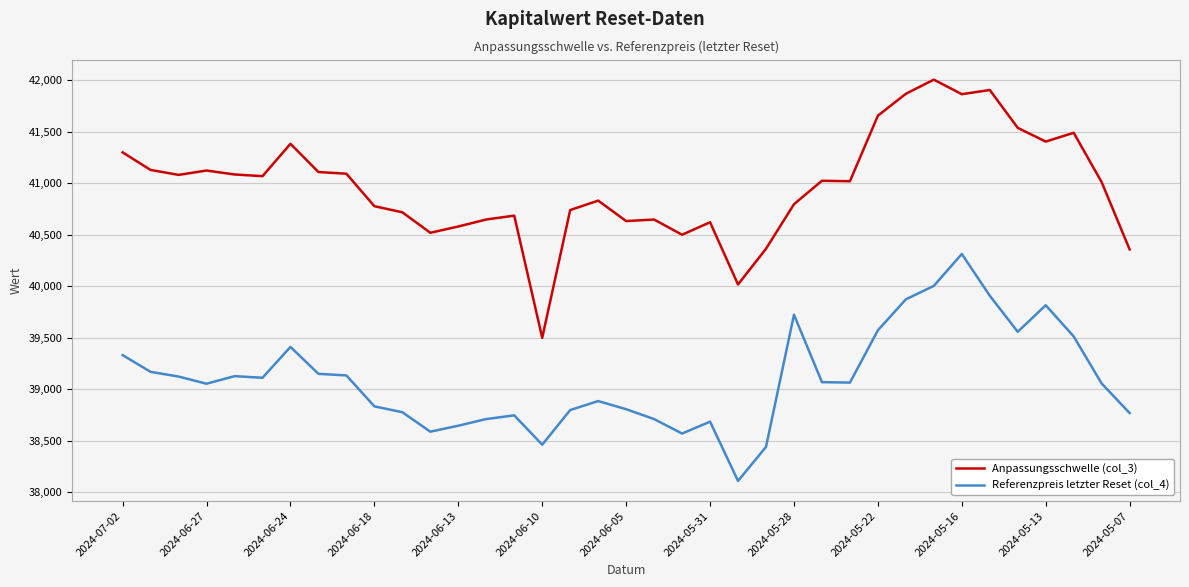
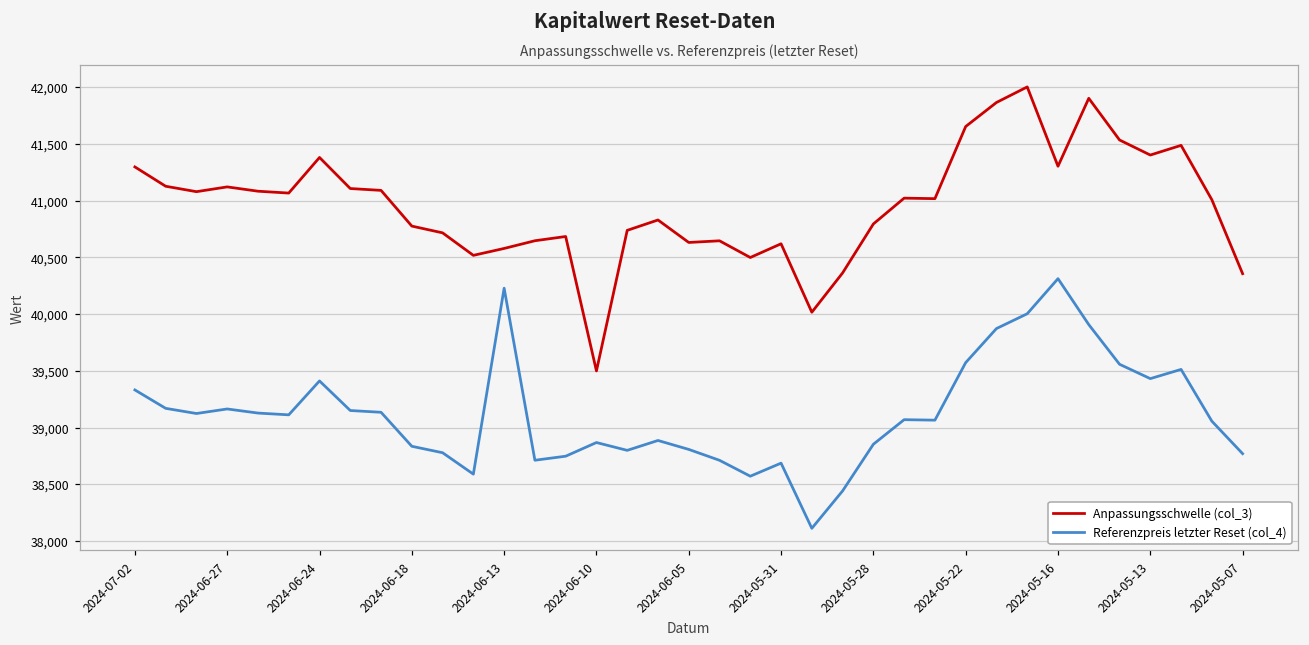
Referenzpreis letzter Reset (col_4), 2024-06-27: 39,050 -> 39,160
Referenzpreis letzter Reset (col_4), 2024-06-13: 38,650 -> 40,230
Referenzpreis letzter Reset (col_4), 2024-06-10: 38,460 -> 38,870
Referenzpreis letzter Reset (col_4), 2024-05-28: 39,720 -> 38,850
Anpassungsschwelle (col_3), 2024-05-16: 41,860 -> 41,300
Referenzpreis letzter Reset (col_4), 2024-05-13: 39,820 -> 39,430
